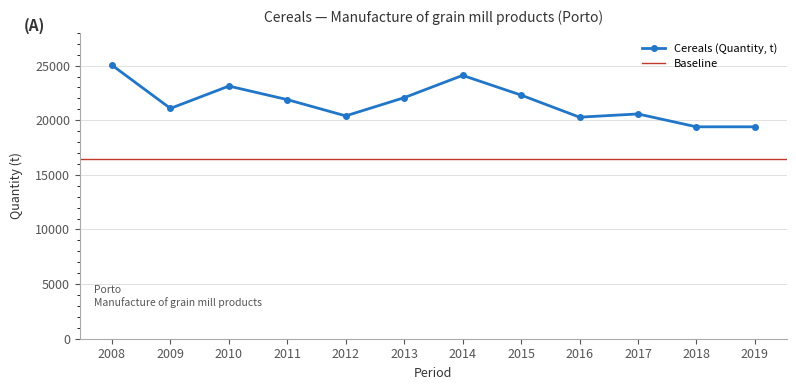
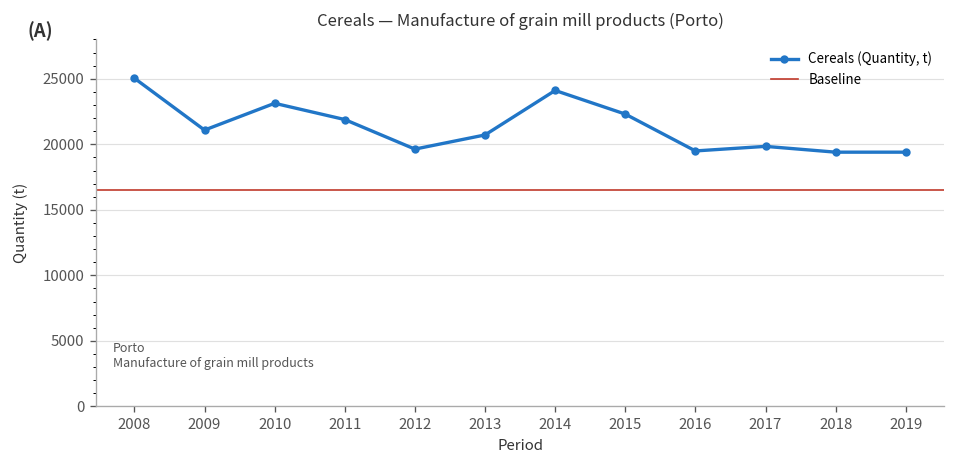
2012: 20400 -> 19600
2013: 22100 -> 20700
2016: 20300 -> 19500
2017: 20600 -> 19800
